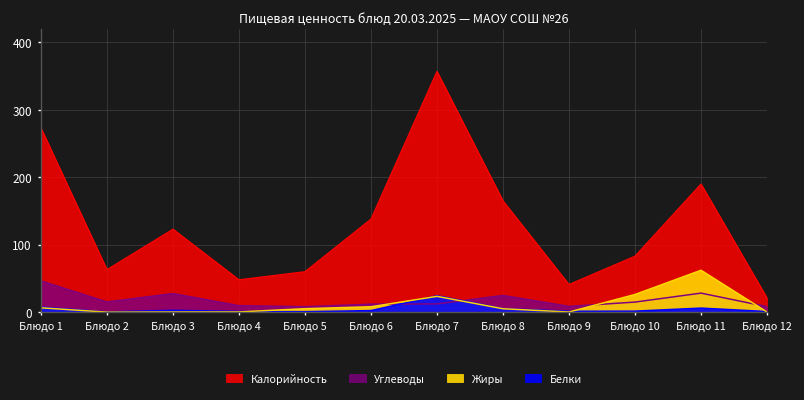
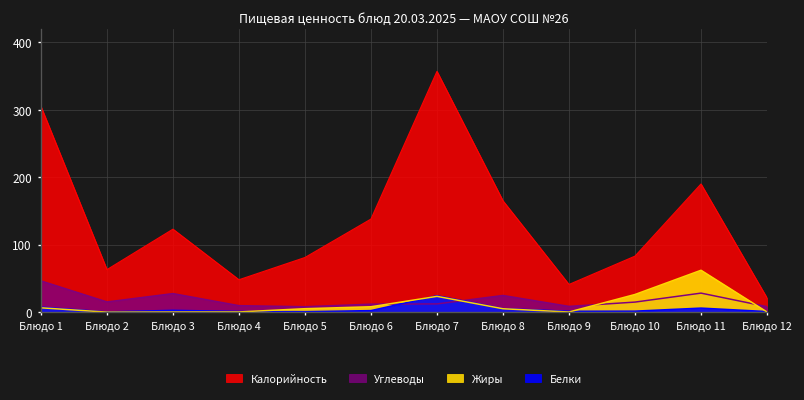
Калорийность, Блюдо 1: 270 -> 310
Калорийность, Блюдо 5: 60 -> 80
